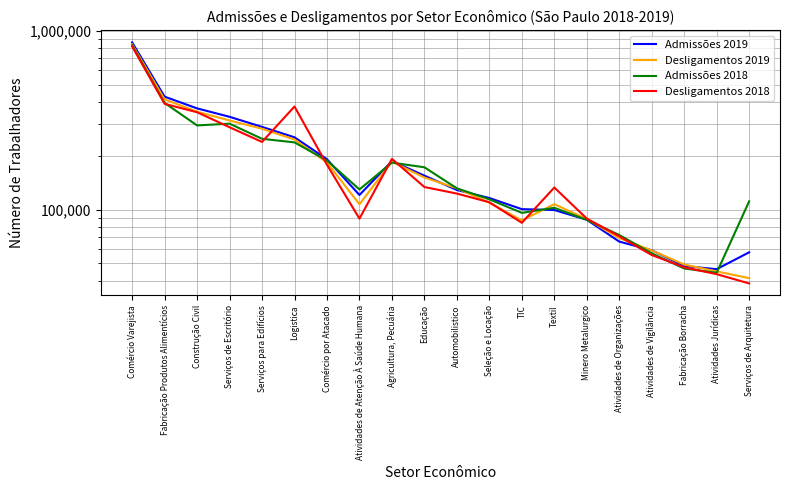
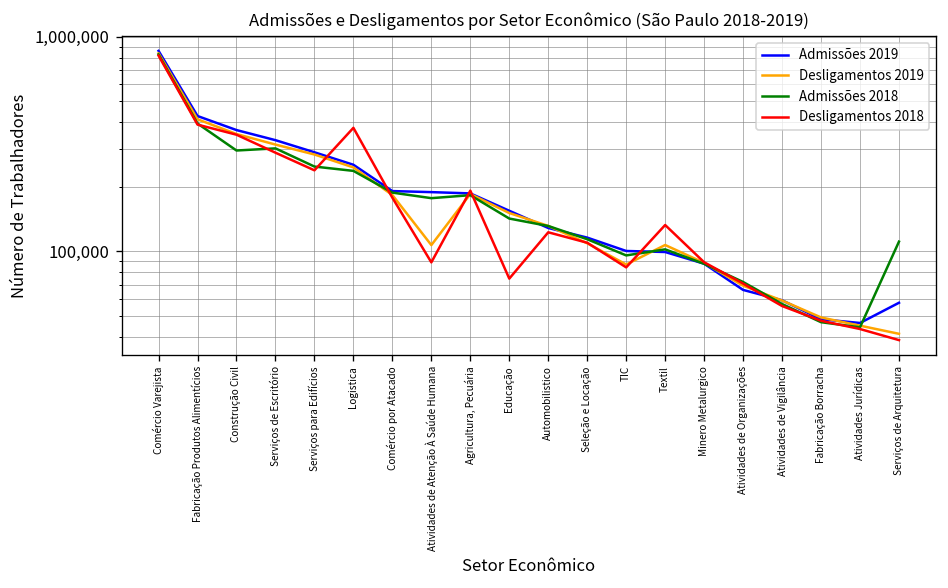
Admissões 2019, Atividades de Atenção À Saúde Humana: 120,000 -> 190,000
Admissões 2018, Atividades de Atenção À Saúde Humana: 130,000 -> 180,000
Admissões 2018, Educação: 170,000 -> 140,000
Desligamentos 2018, Educação: 130,000 -> 75,000
